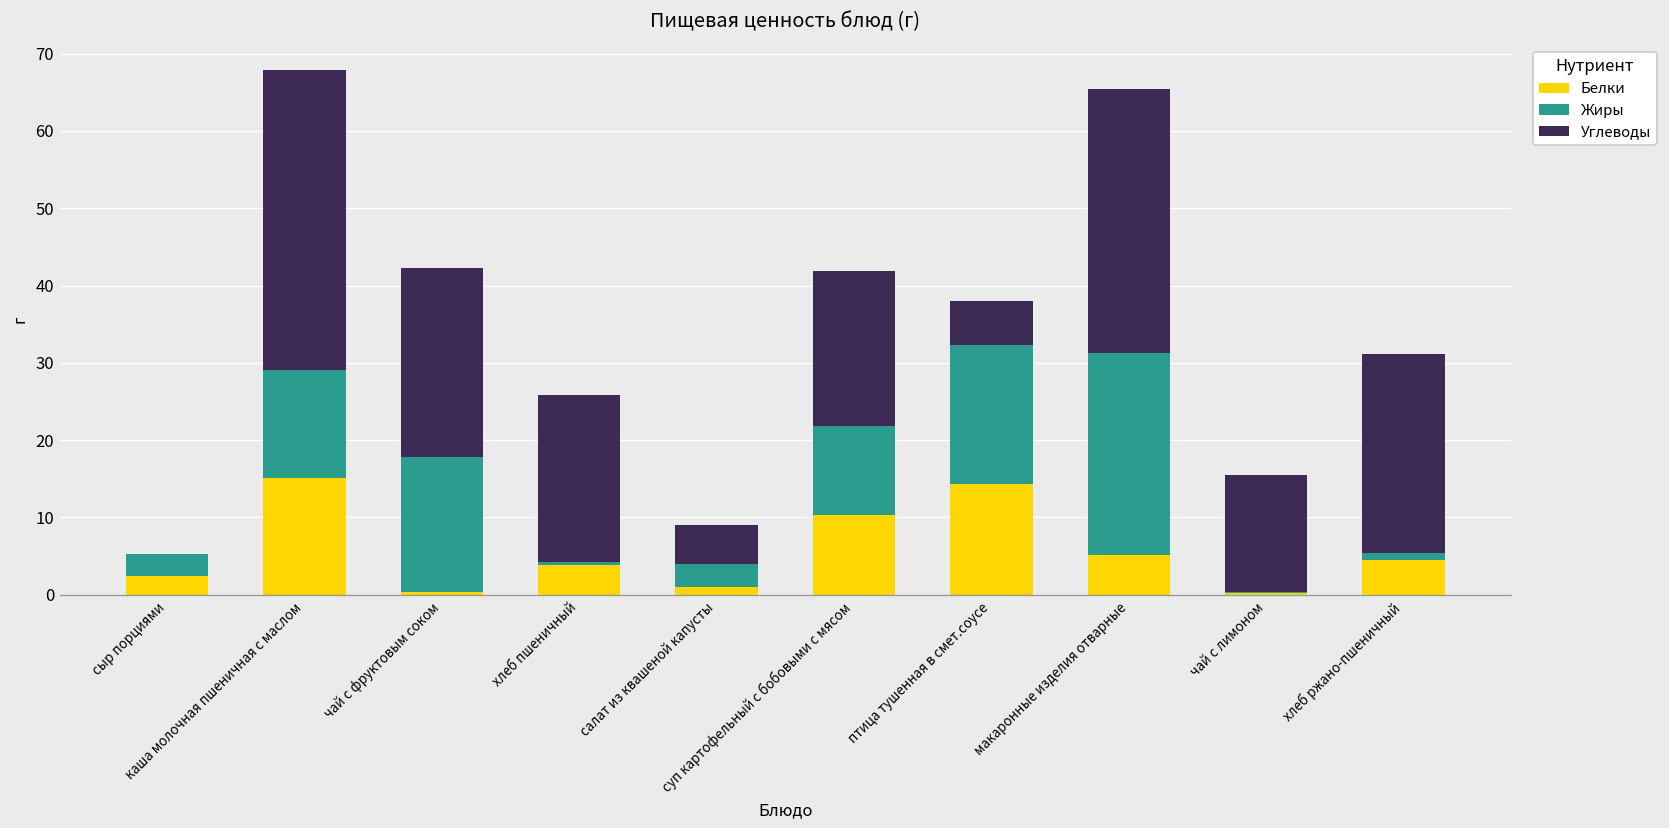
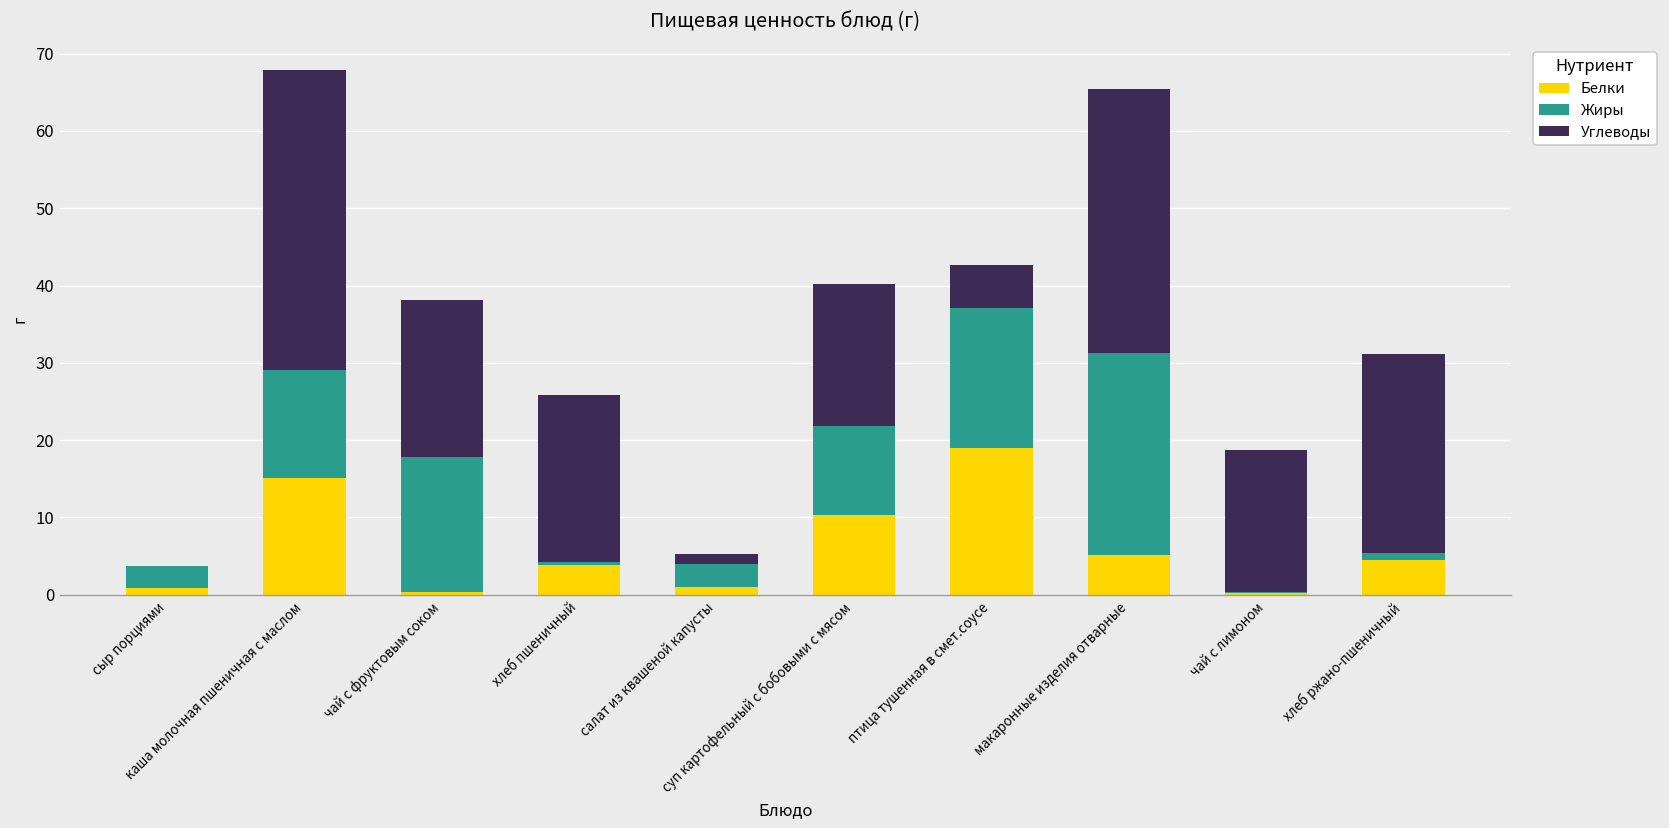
Белки, сыр порциями: 2 -> 1
Углеводы, чай с фруктовым соком: 25 -> 20
Углеводы, салат из квашеной капусты: 5 -> 1
Углеводы, суп картофельный с бобовыми с мясом: 20 -> 18
Белки, птица тушенная в смет.соусе: 14 -> 19
Углеводы, чай с лимоном: 15 -> 18
